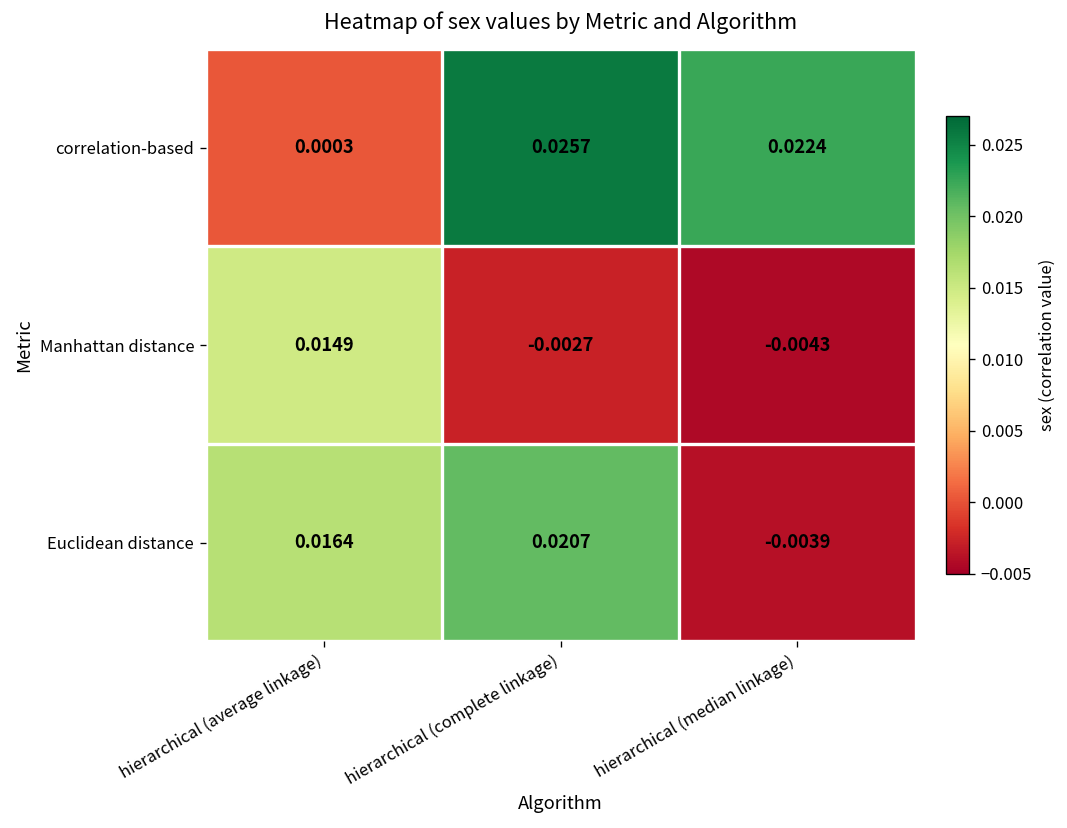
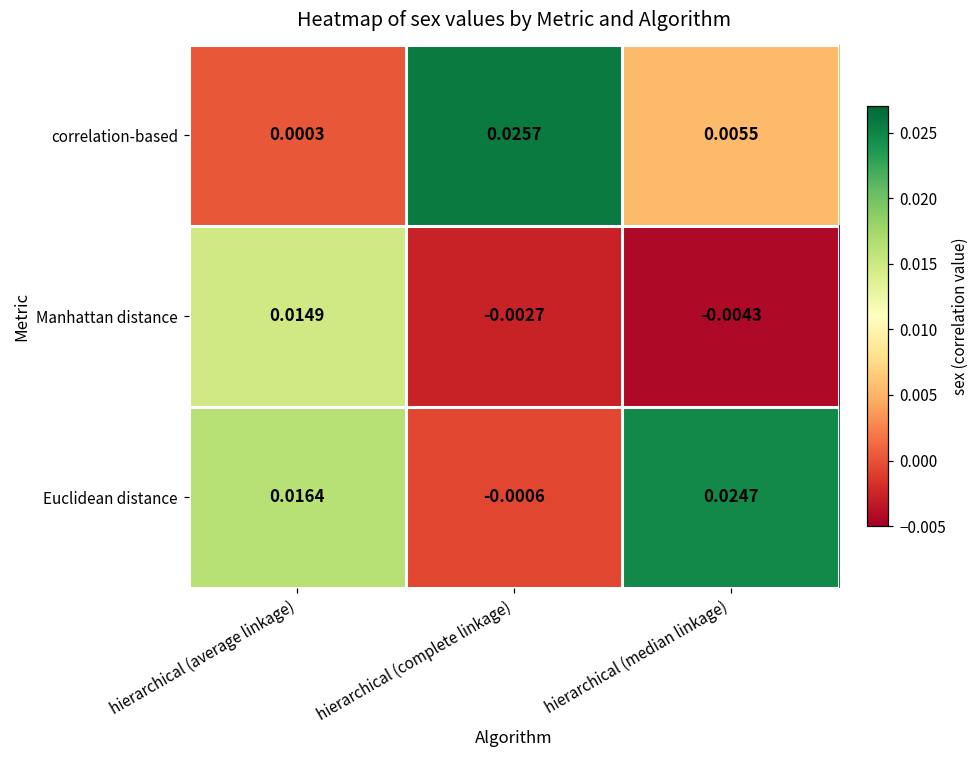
correlation-based, hierarchical (median linkage): 0.0224 -> 0.0055
Euclidean distance, hierarchical (complete linkage): 0.0207 -> -0.0006
Euclidean distance, hierarchical (median linkage): -0.0039 -> 0.0247
